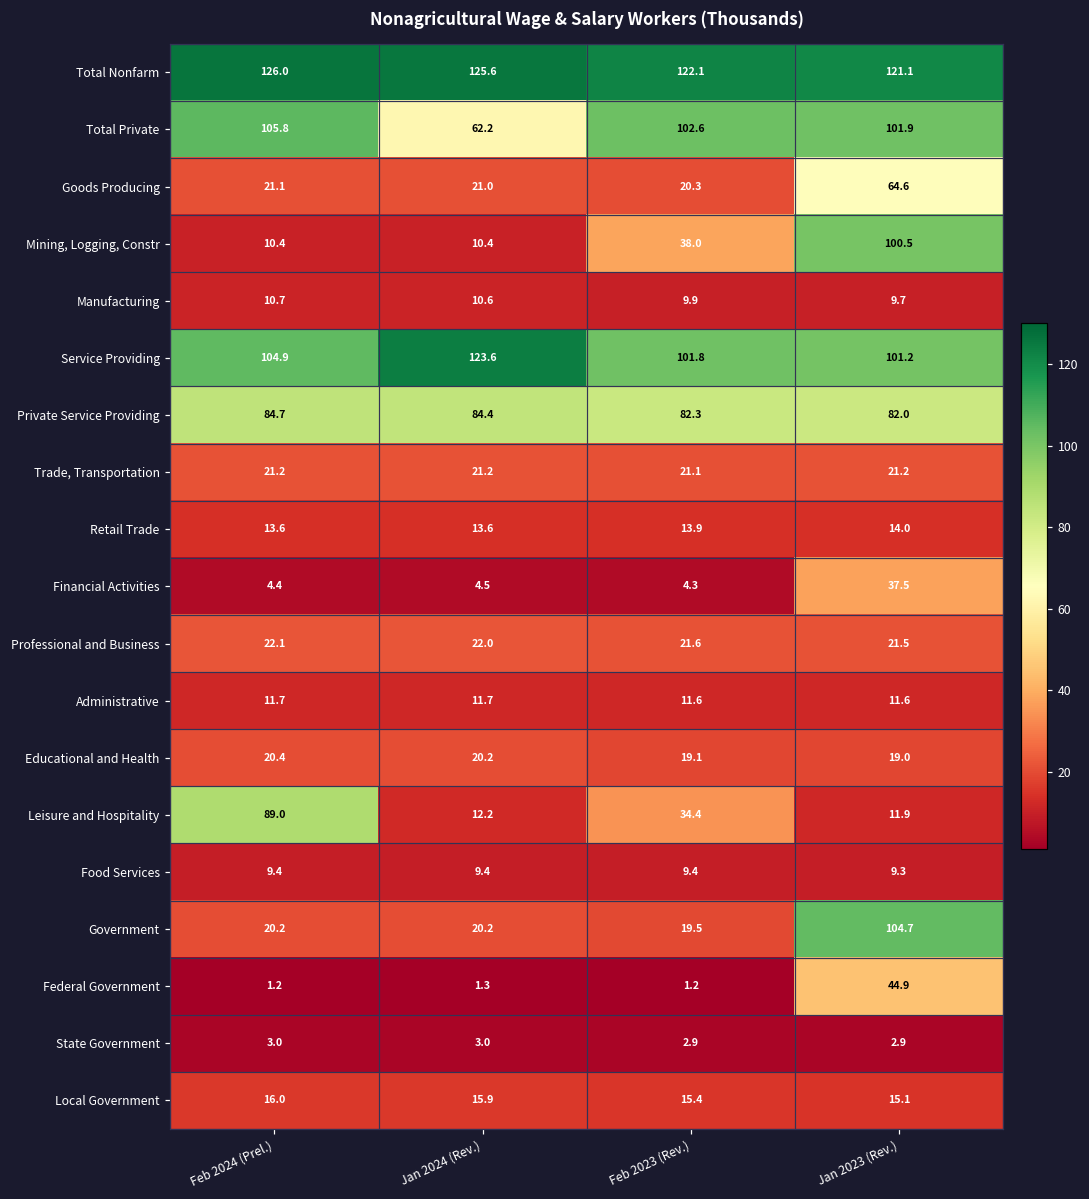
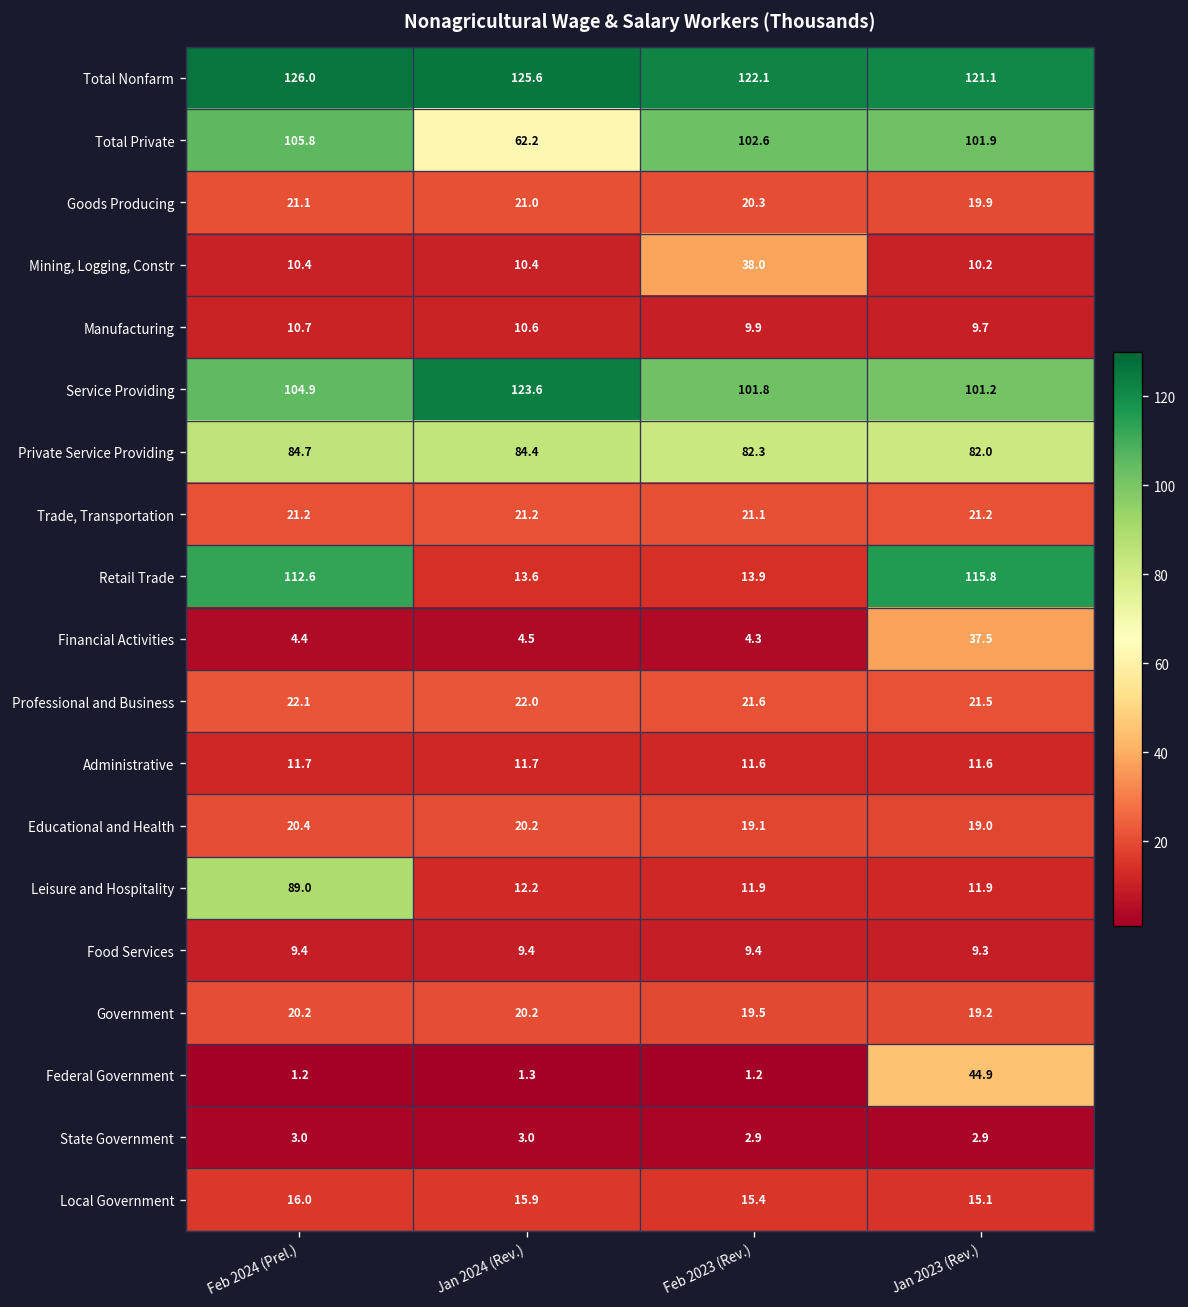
Goods Producing, Jan 2023 (Rev.): 64.6 -> 19.9
Mining, Logging, Constr, Jan 2023 (Rev.): 100.5 -> 10.2
Retail Trade, Feb 2024 (Prel.): 13.6 -> 112.6
Retail Trade, Jan 2023 (Rev.): 14.0 -> 115.8
Leisure and Hospitality, Feb 2023 (Rev.): 34.4 -> 11.9
Government, Jan 2023 (Rev.): 104.7 -> 19.2
